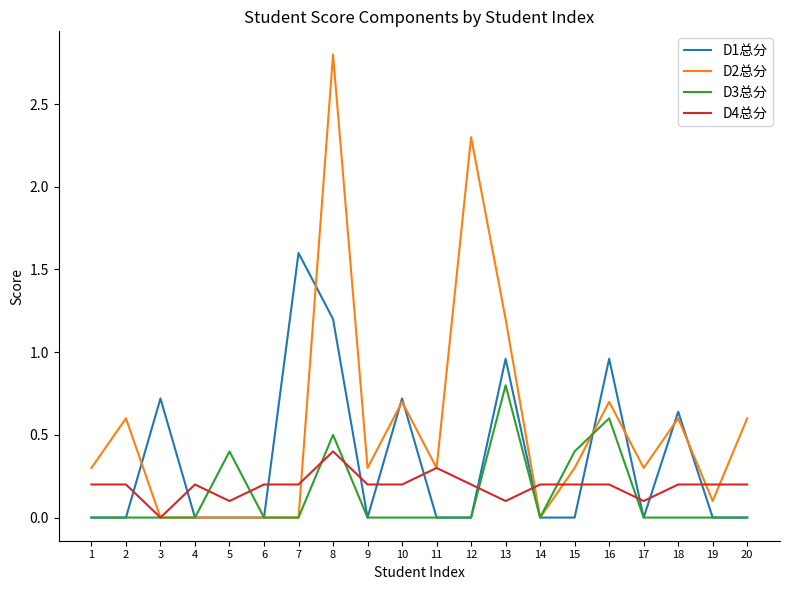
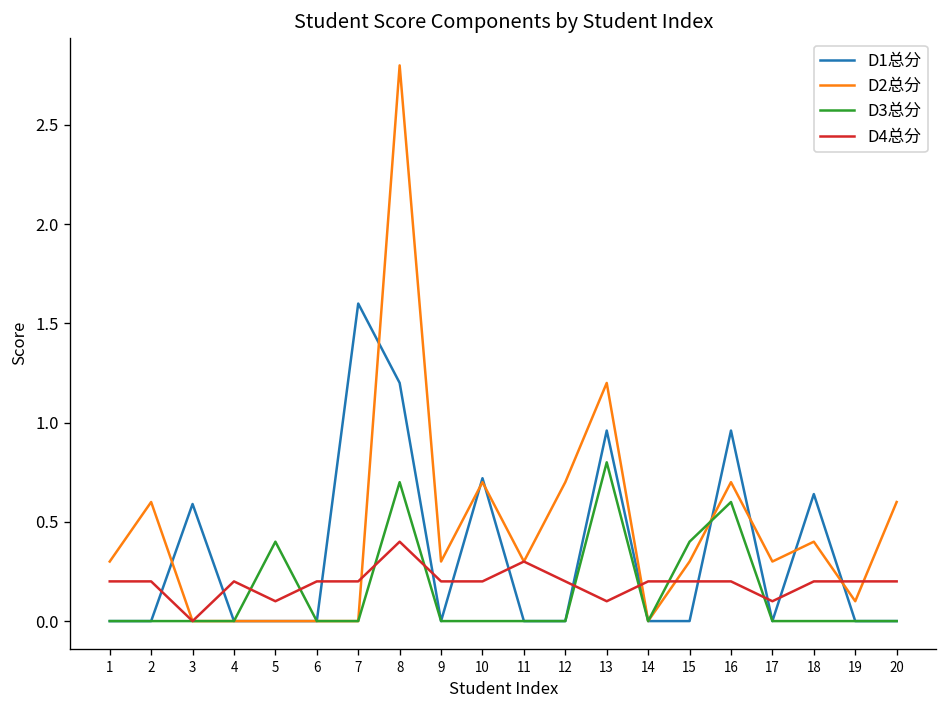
D1总分, 3: 0.72 -> 0.59
D3总分, 8: 0.5 -> 0.7
D2总分, 12: 2.3 -> 0.7
D2总分, 18: 0.6 -> 0.4
